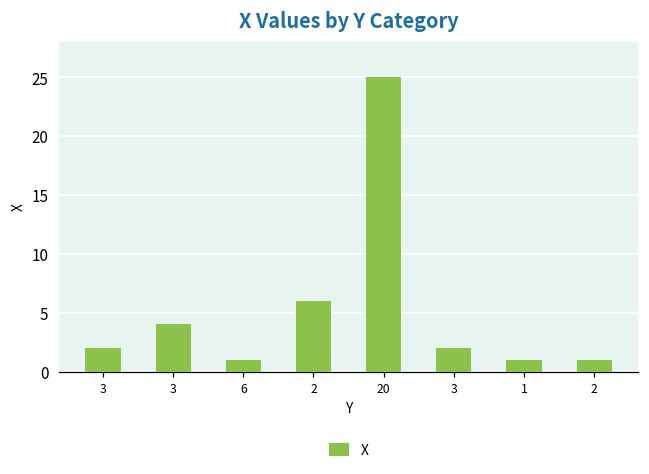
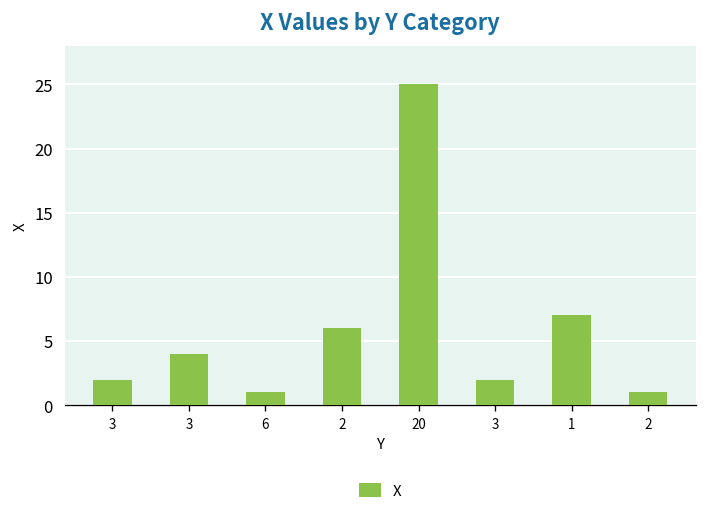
1: 1 -> 7
